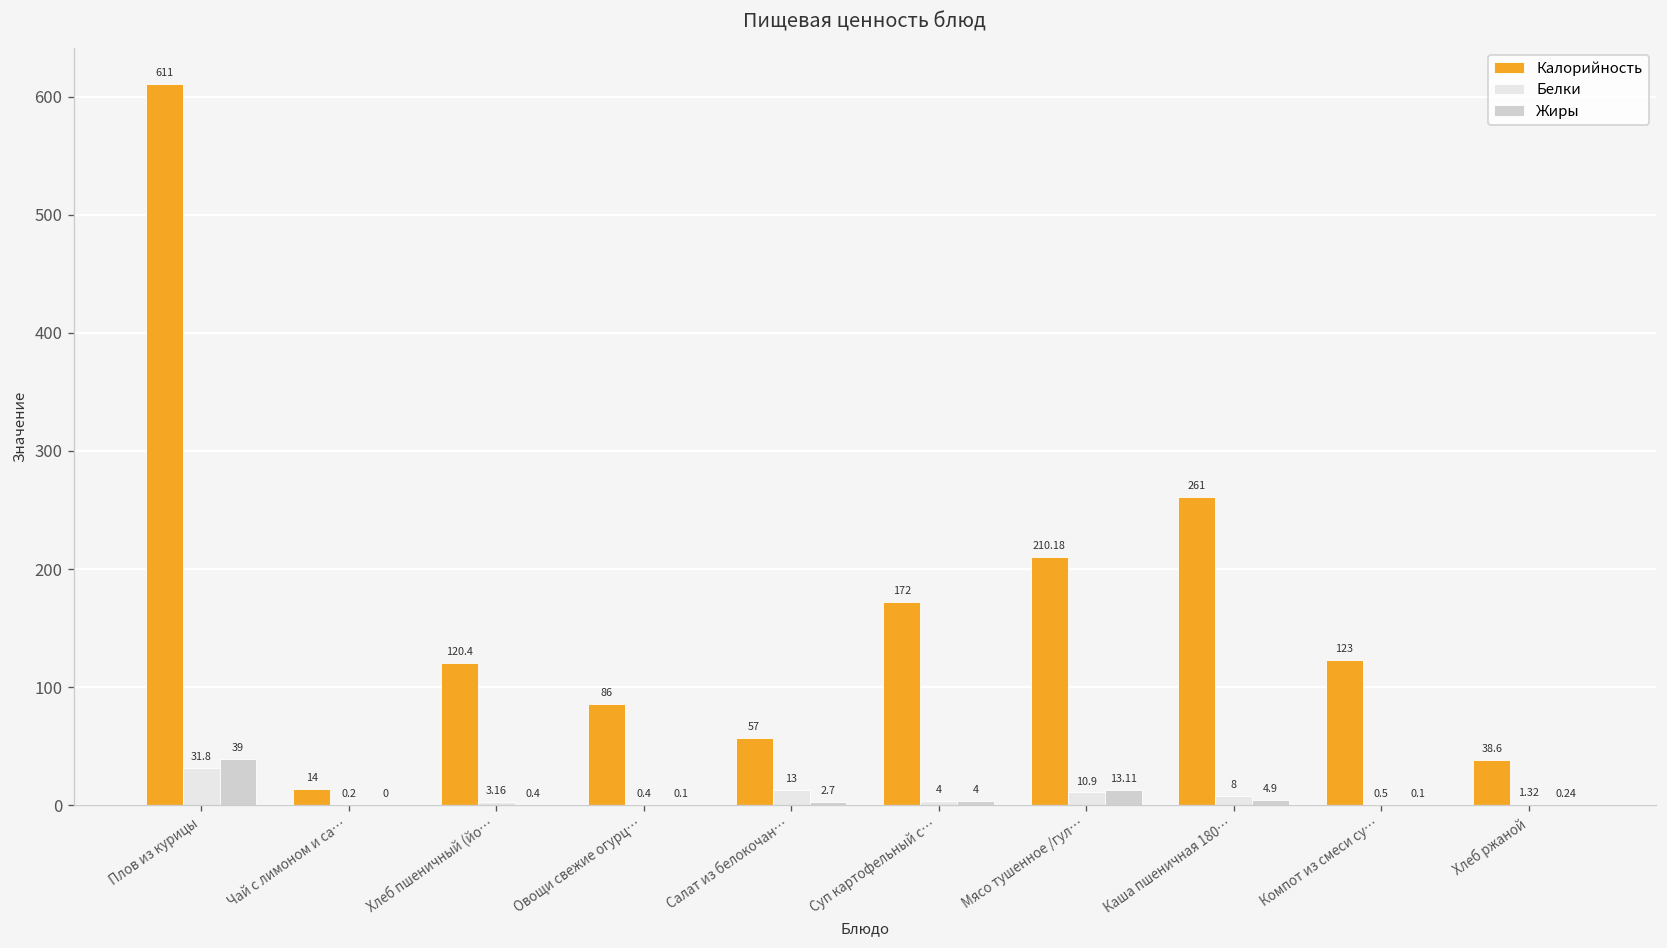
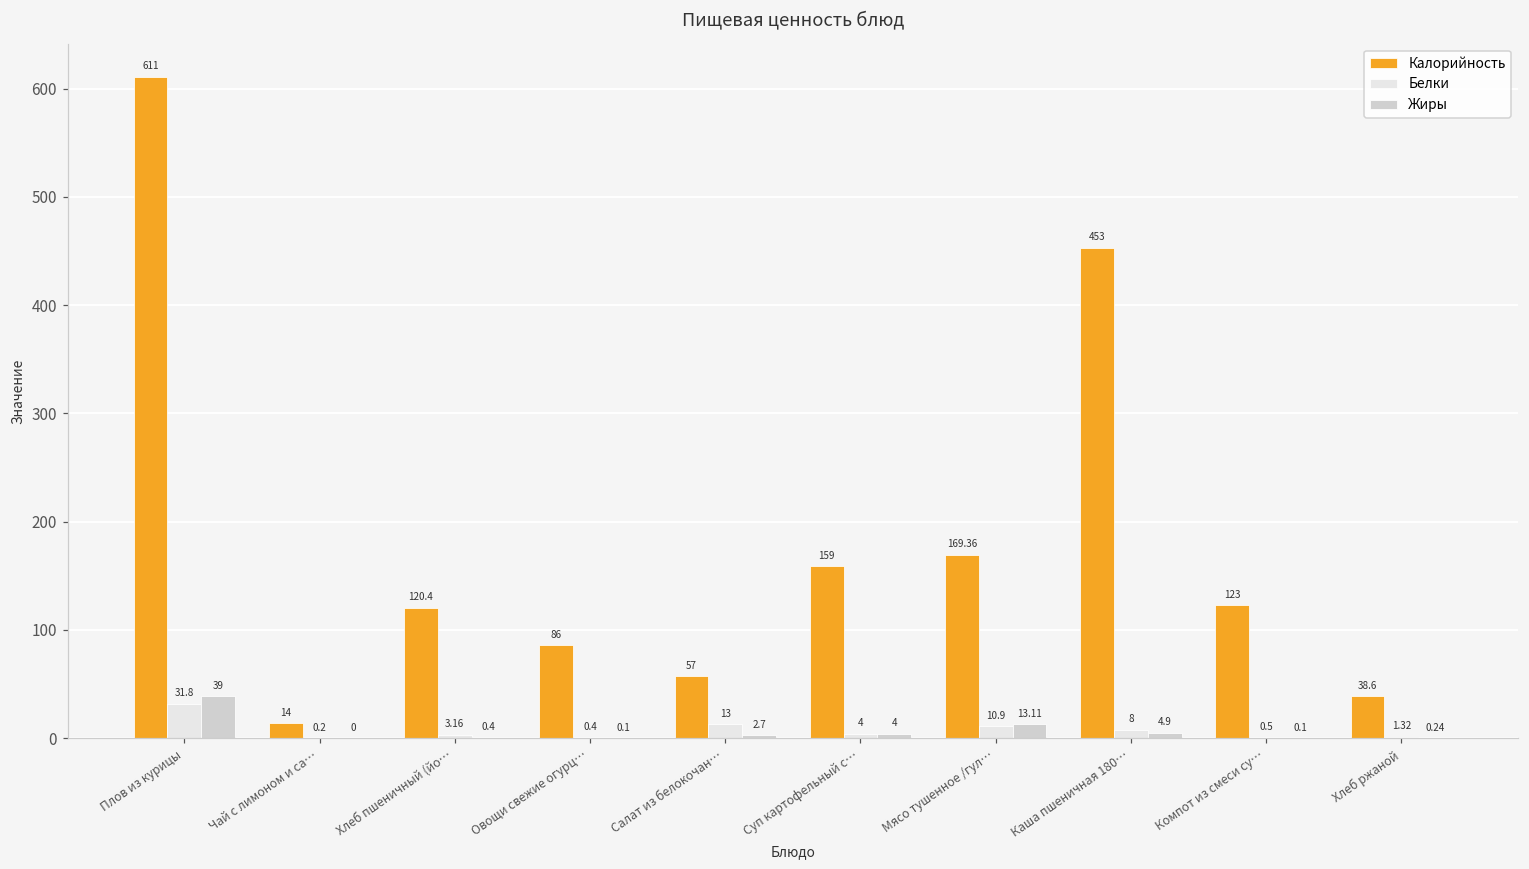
Калорийность, Суп картофельный с…: 172 -> 159
Калорийность, Мясо тушенное /гул…: 210.18 -> 169.36
Калорийность, Каша пшеничная 180…: 261 -> 453
